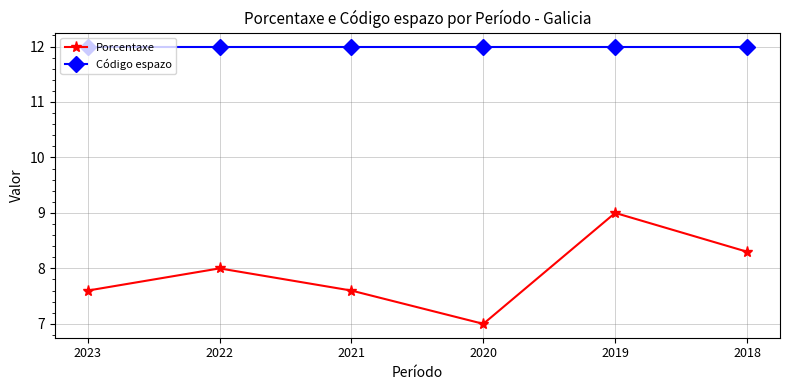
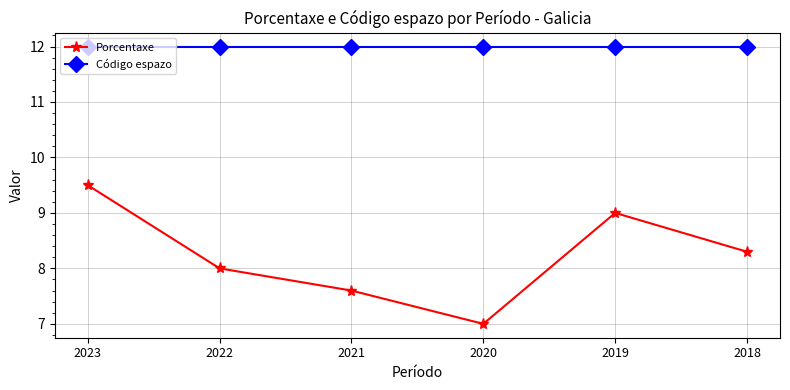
Porcentaxe, 2023: 7.6 -> 9.5
